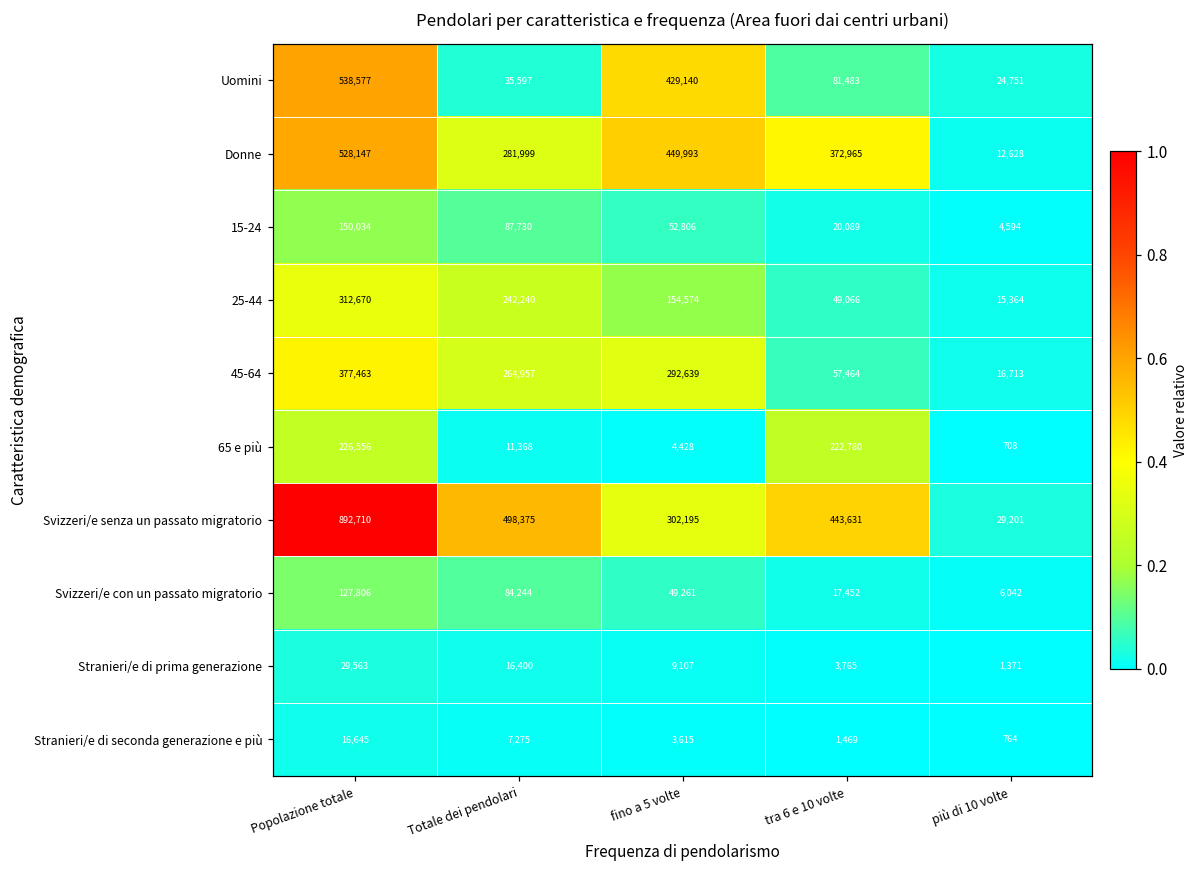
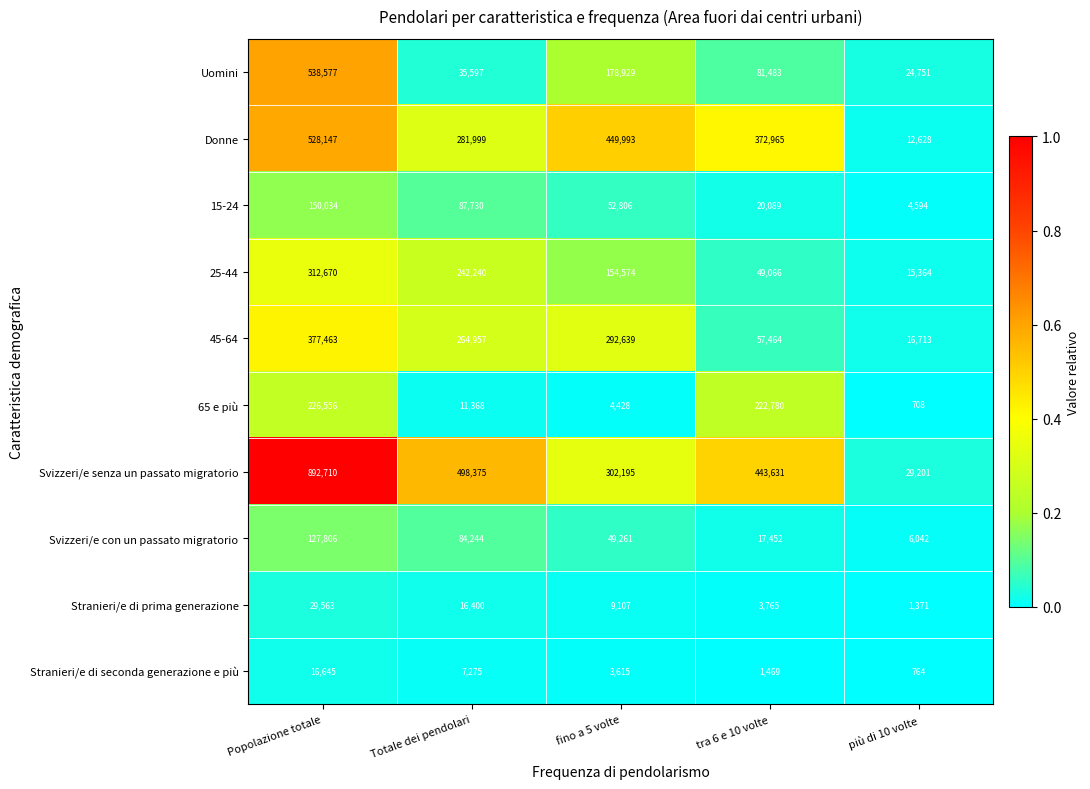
Uomini, fino a 5 volte: 429,140 -> 178,929
